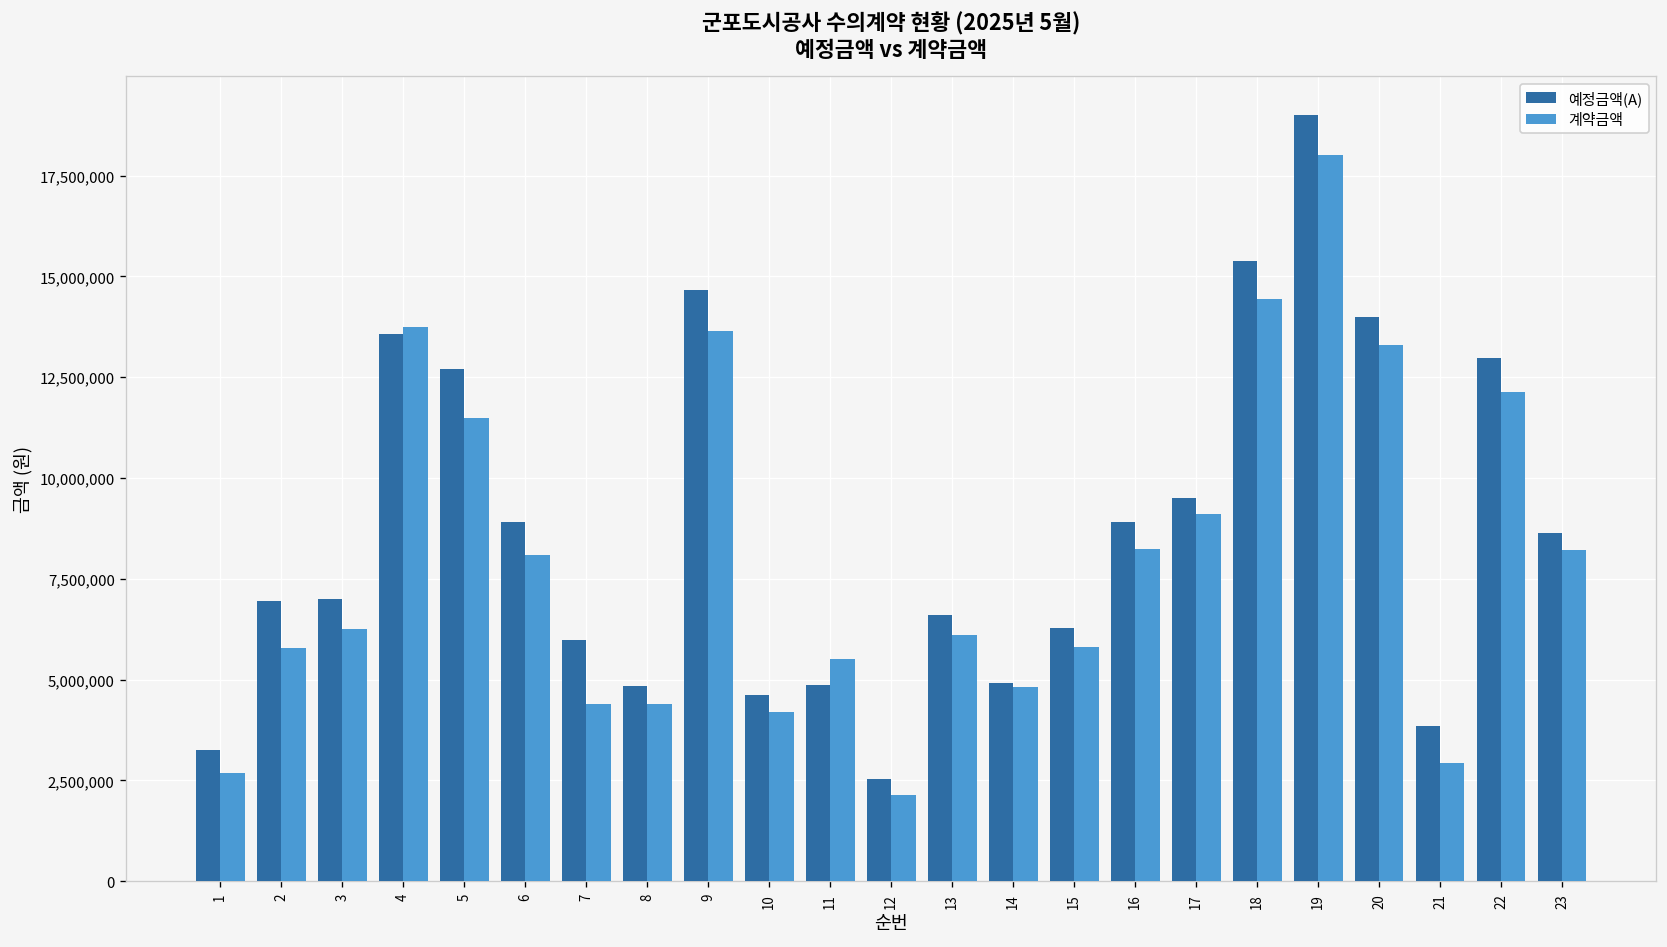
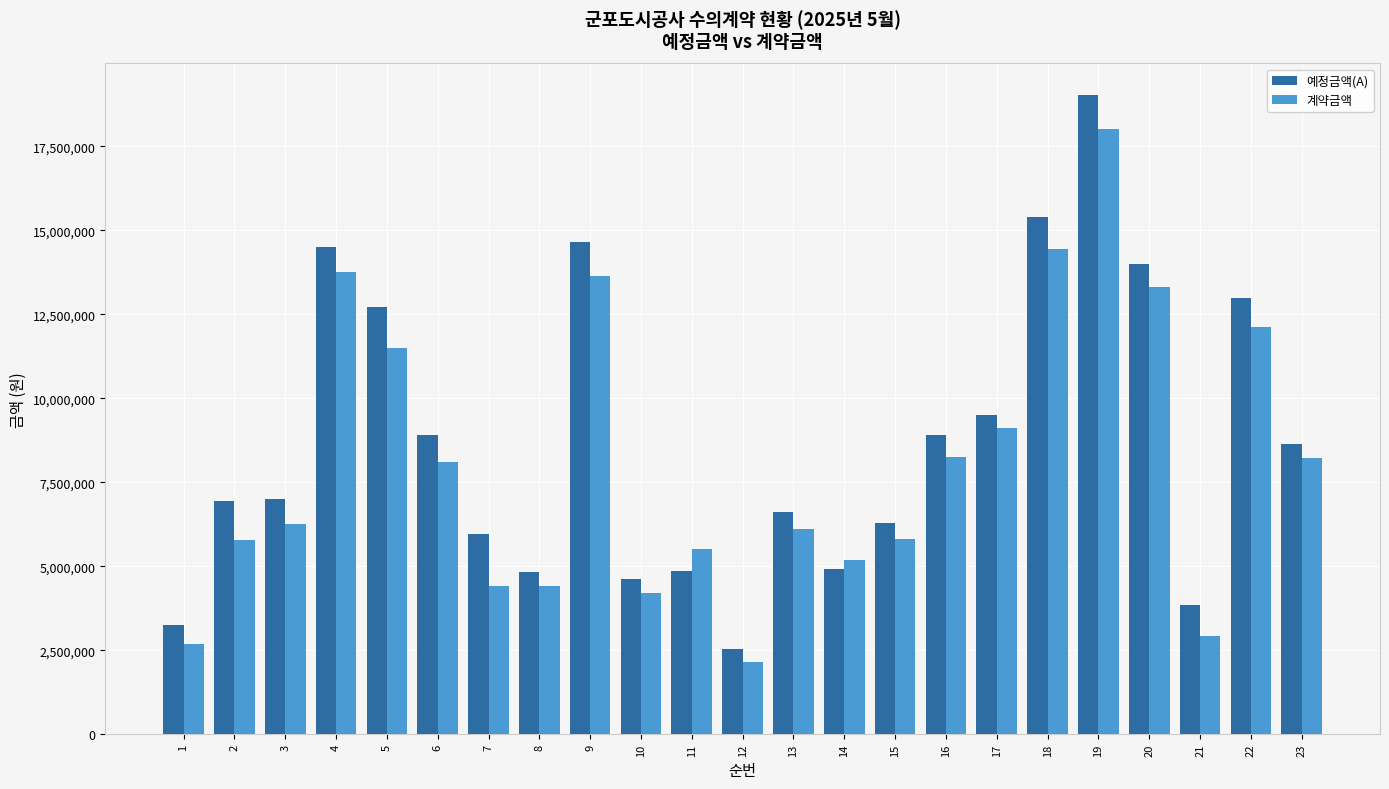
예정금액(A), 4: 13,600,000 -> 14,500,000
계약금액, 14: 4,800,000 -> 5,200,000
